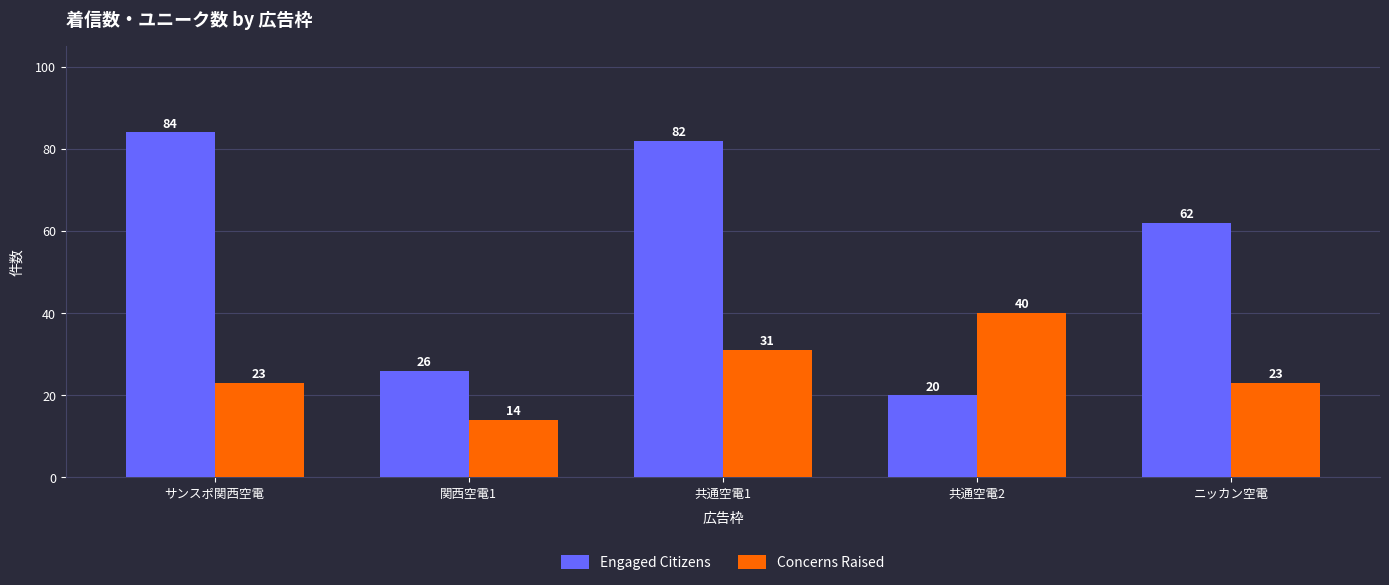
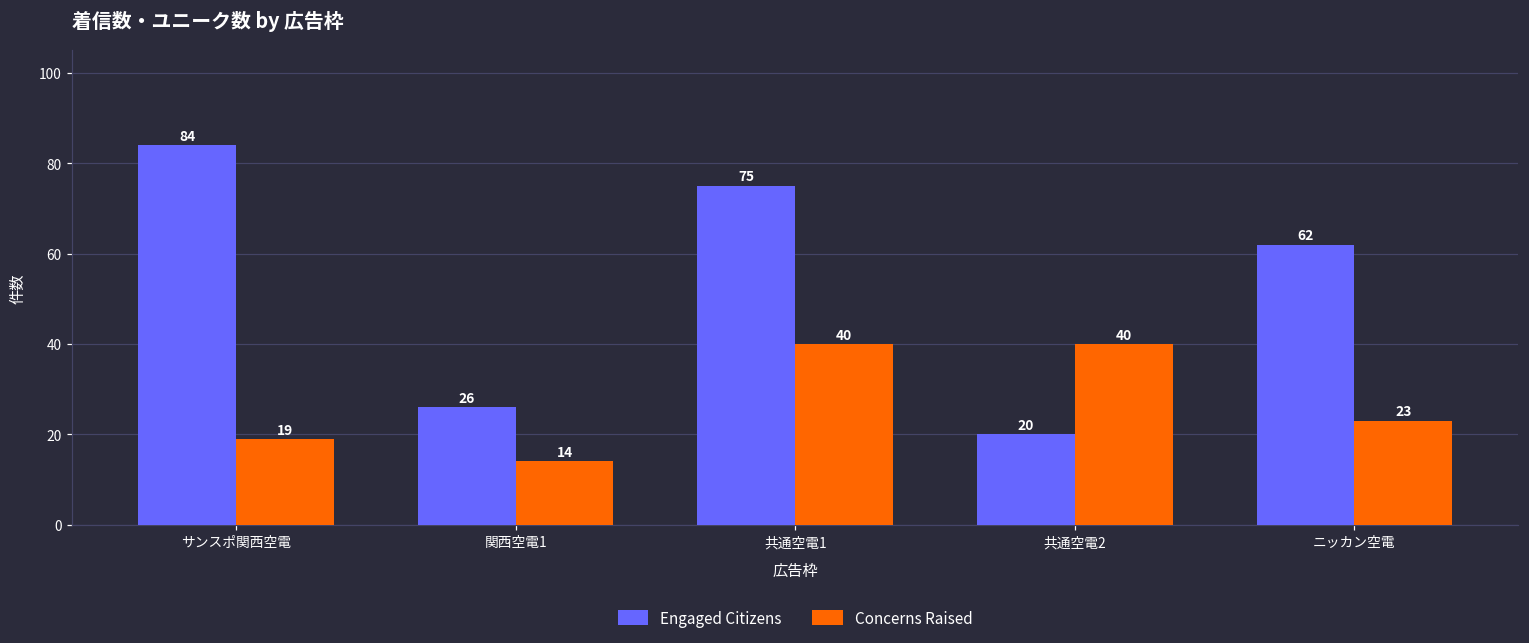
Concerns Raised, サンスポ関西空電: 23 -> 19
Engaged Citizens, 共通空電1: 82 -> 75
Concerns Raised, 共通空電1: 31 -> 40
